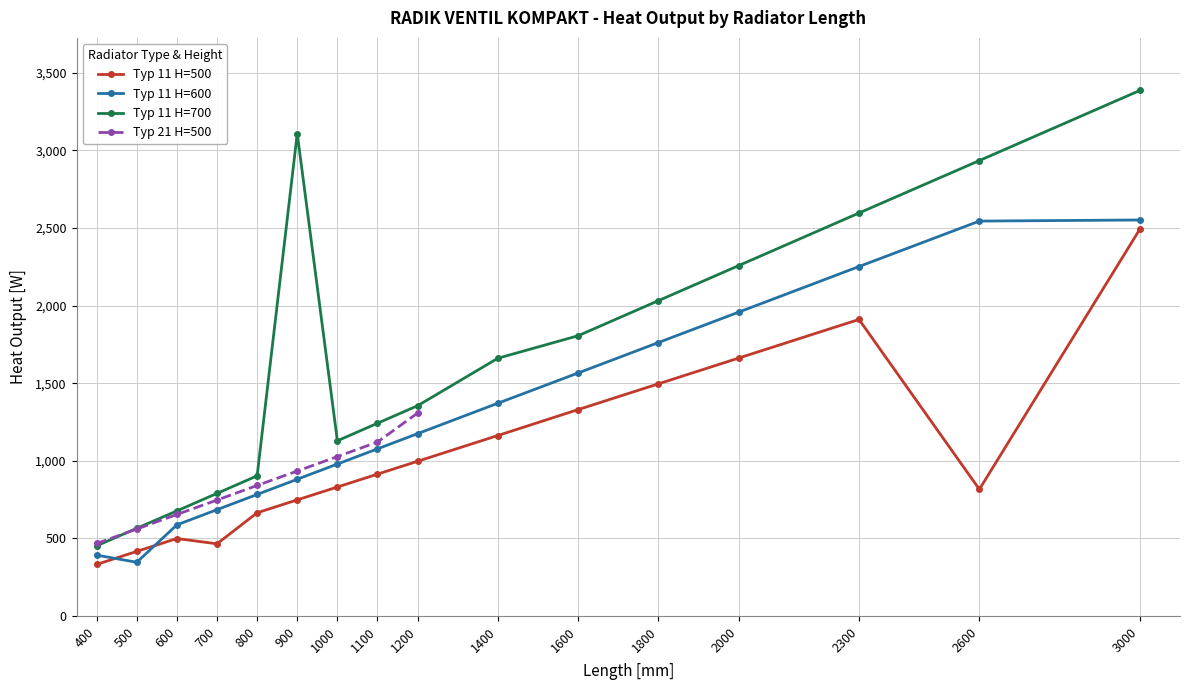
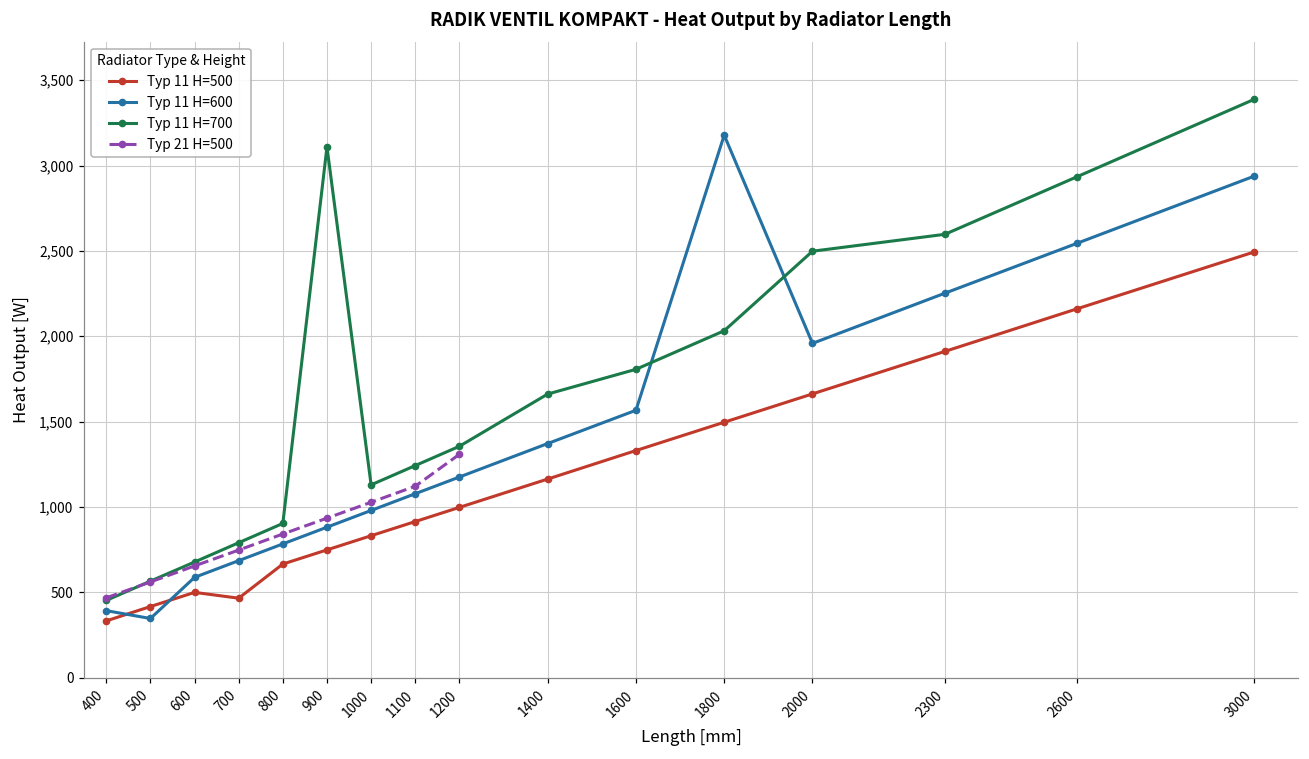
Typ 11 H=600, 1800: 1,760 -> 3,180
Typ 11 H=700, 2000: 2,260 -> 2,500
Typ 11 H=500, 2600: 820 -> 2,160
Typ 11 H=600, 3000: 2,550 -> 2,940
